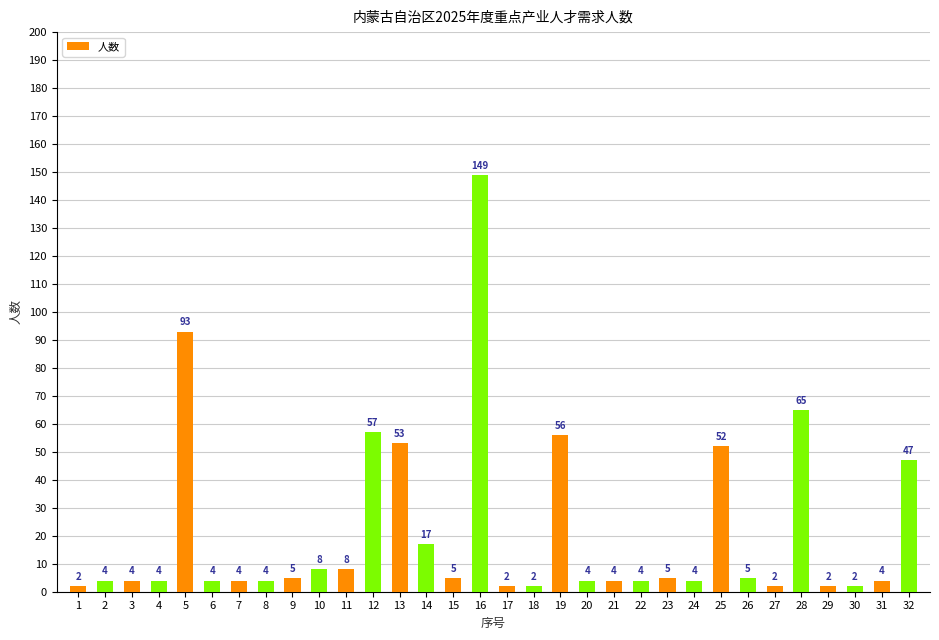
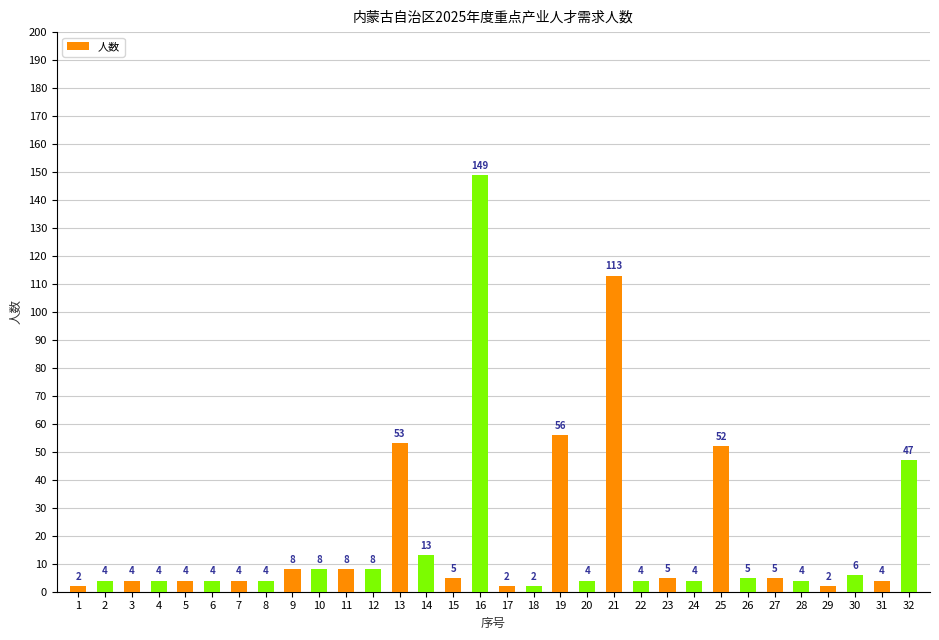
5: 93 -> 4
9: 5 -> 8
12: 57 -> 8
14: 17 -> 13
21: 4 -> 113
27: 2 -> 5
28: 65 -> 4
30: 2 -> 6
